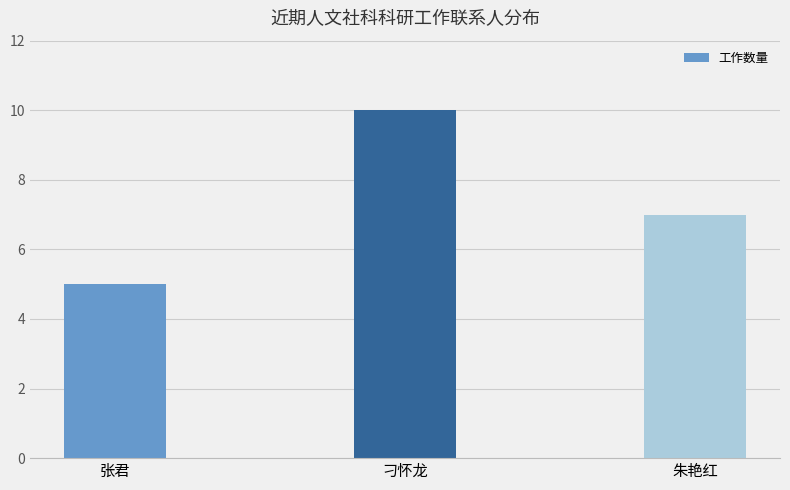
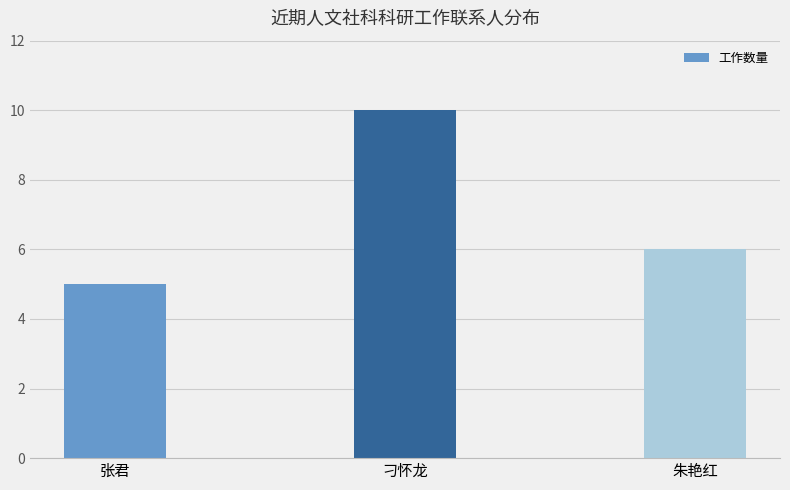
朱艳红: 7 -> 6
